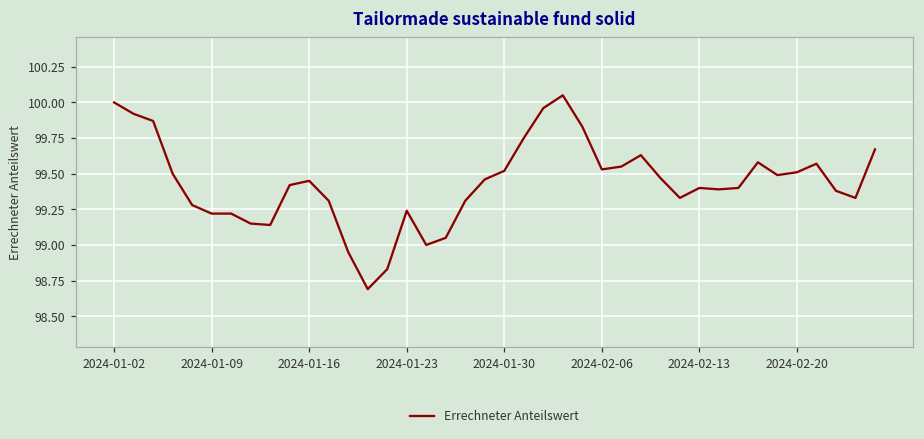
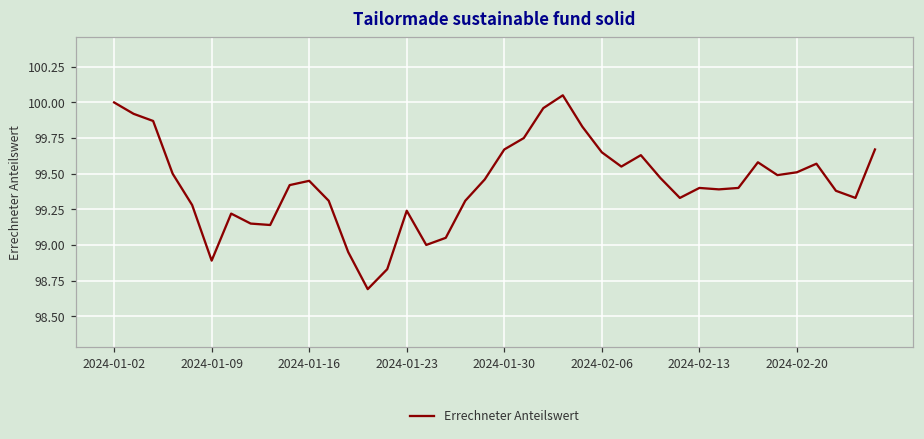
2024-01-09: 99.22 -> 98.89
2024-01-30: 99.52 -> 99.67
2024-02-06: 99.53 -> 99.65
